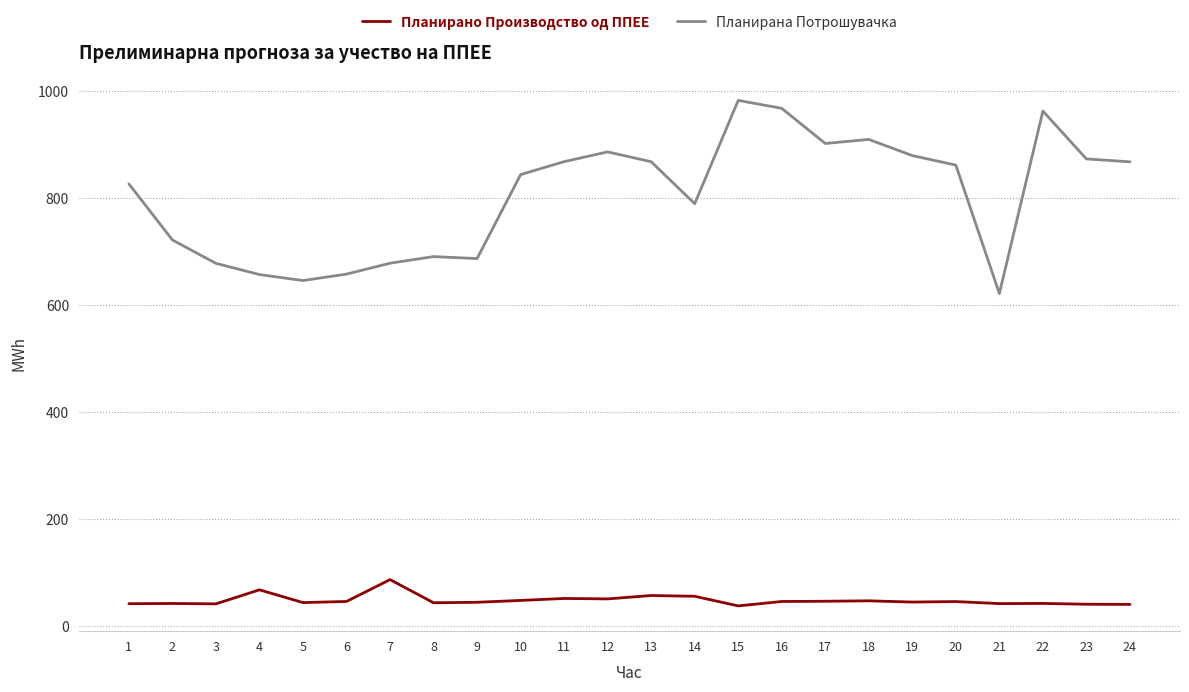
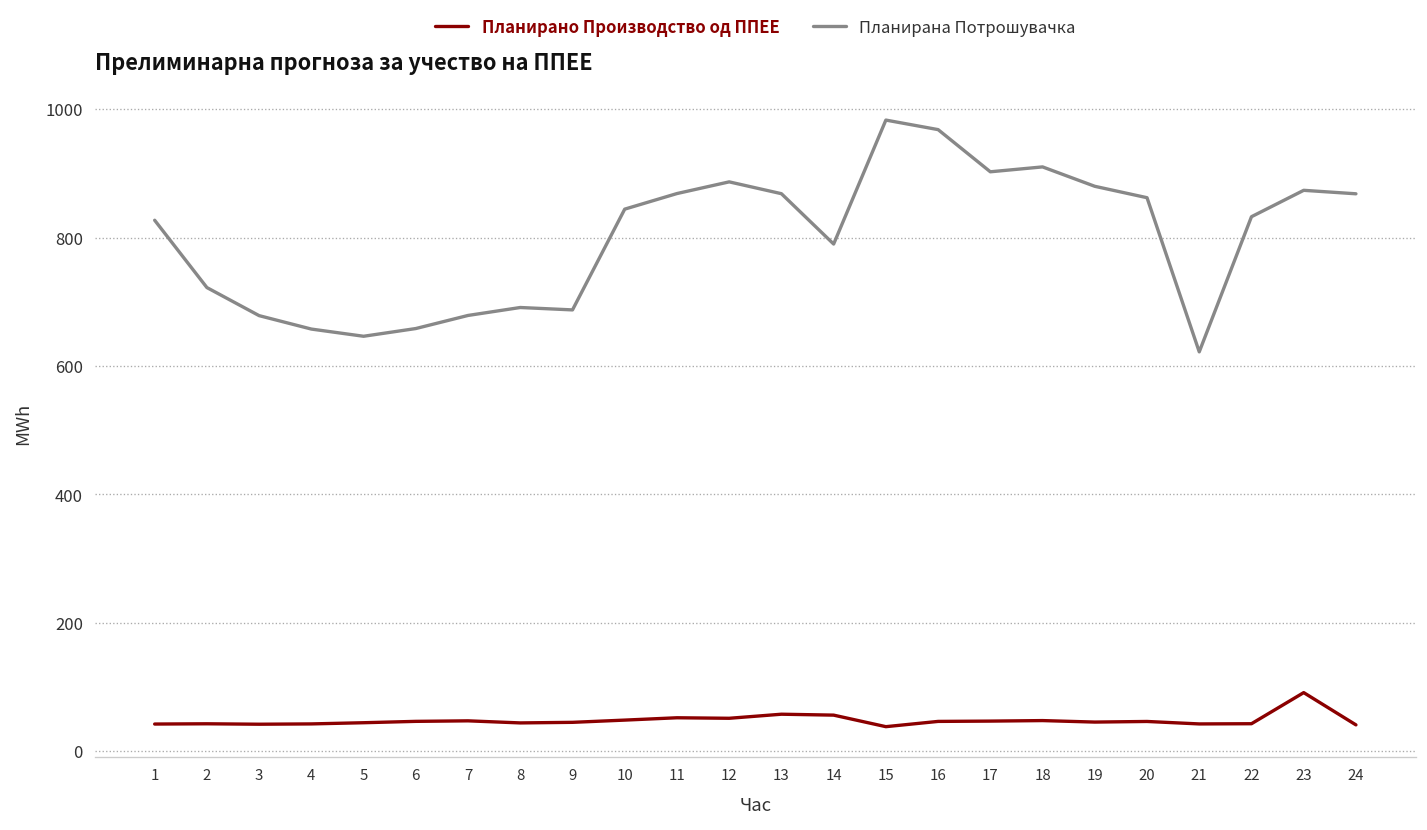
Планирано Производство од ППЕЕ, 4: 70 -> 40
Планирано Производство од ППЕЕ, 7: 90 -> 50
Планирана Потрошувачка, 22: 960 -> 830
Планирано Производство од ППЕЕ, 23: 40 -> 90
